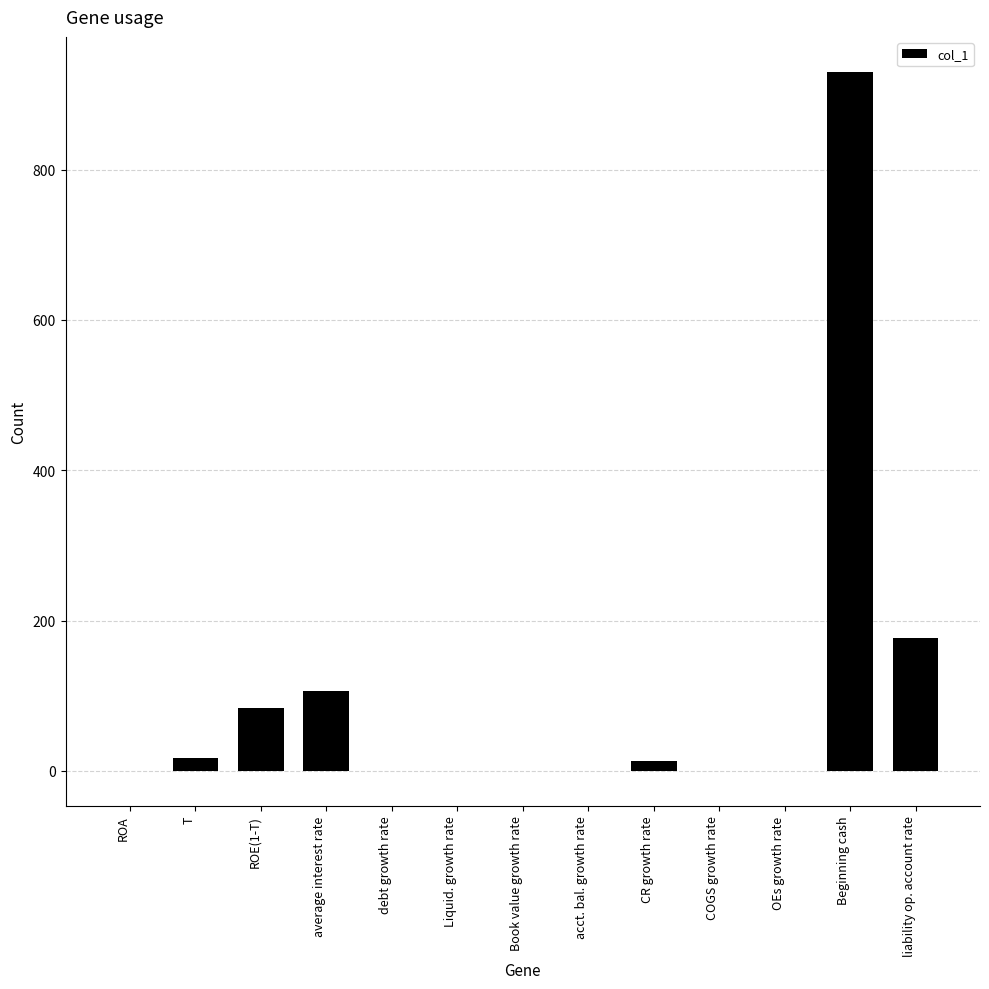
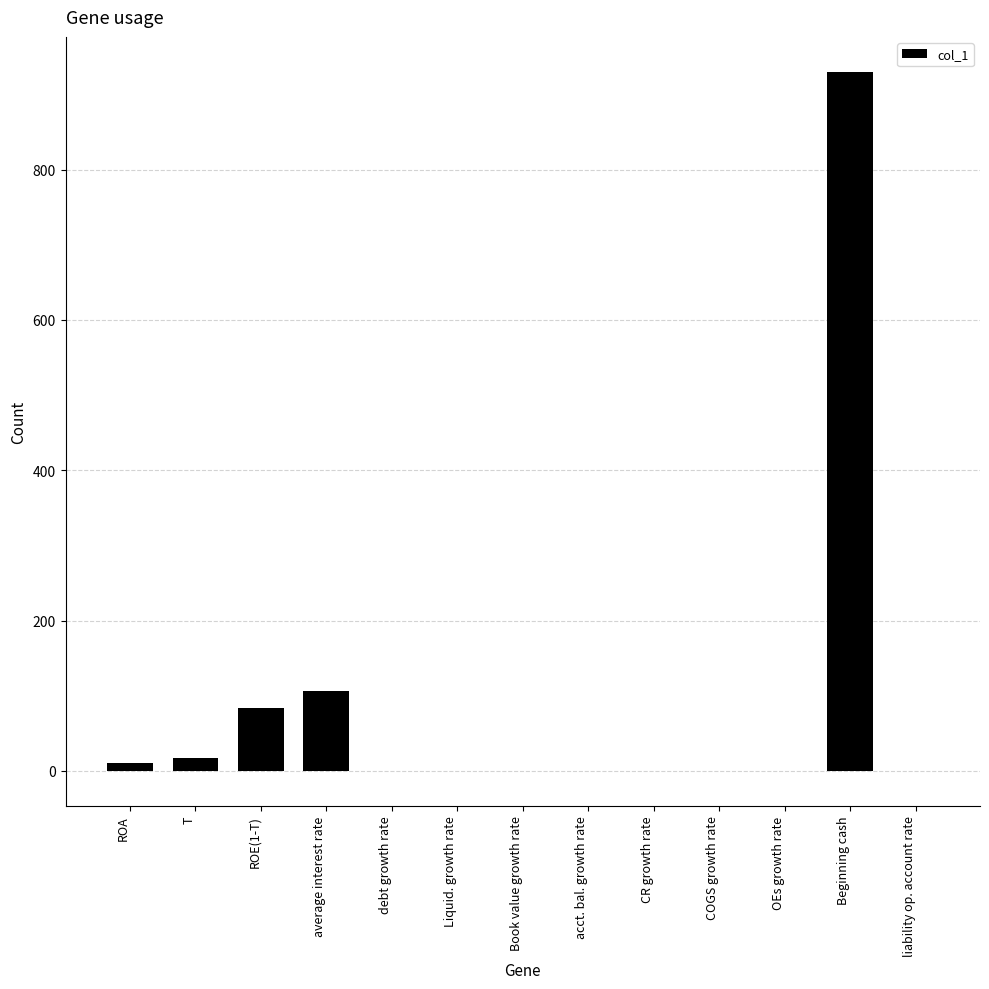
ROA: 0 -> 10
CR growth rate: 10 -> 0
liability op. account rate: 180 -> 0
